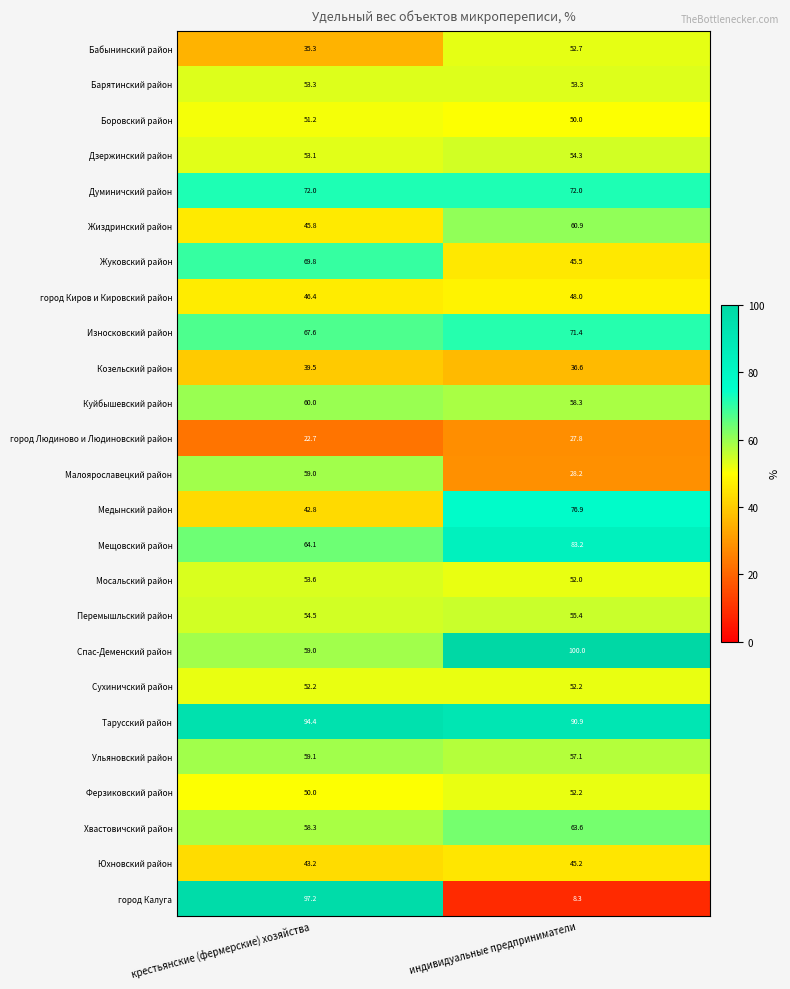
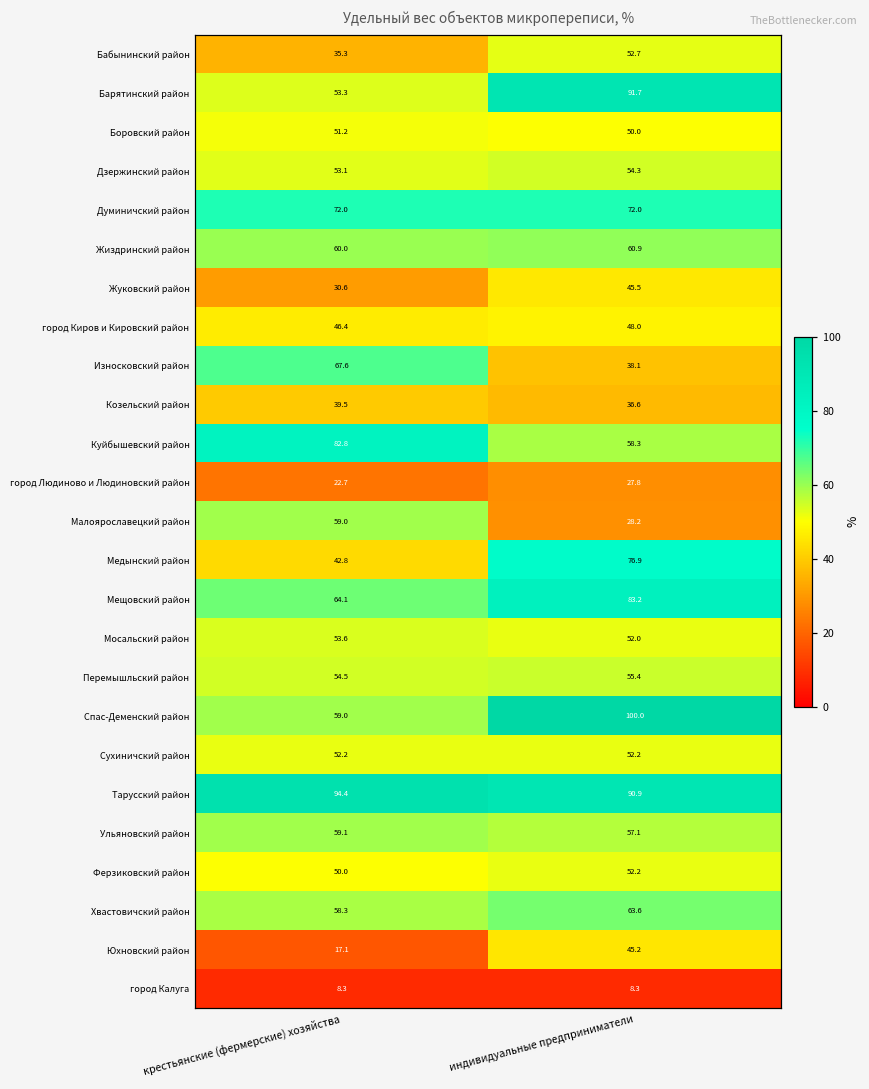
Барятинский район, индивидуальные предприниматели: 53.3 -> 91.7
Жиздринский район, крестьянские (фермерские) хозяйства: 45.8 -> 60.0
Жуковский район, крестьянские (фермерские) хозяйства: 69.8 -> 30.6
Износковский район, индивидуальные предприниматели: 71.4 -> 38.1
Куйбышевский район, крестьянские (фермерские) хозяйства: 60.0 -> 82.8
Юхновский район, крестьянские (фермерские) хозяйства: 43.2 -> 17.1
город Калуга, крестьянские (фермерские) хозяйства: 97.2 -> 8.3
